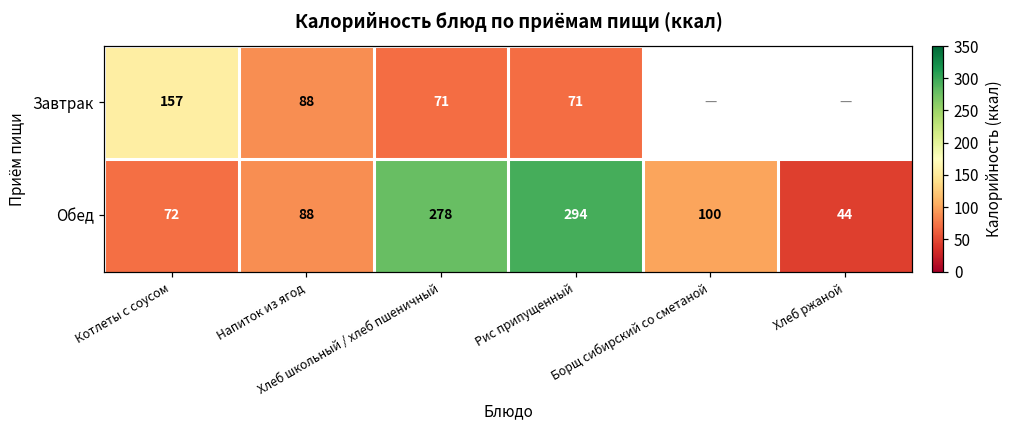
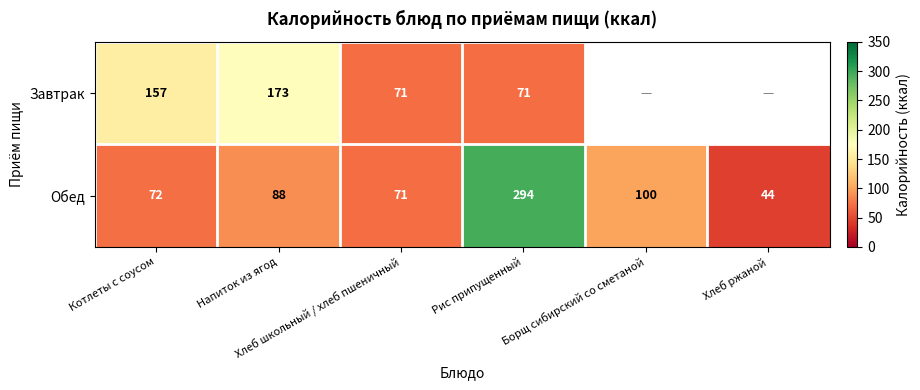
Завтрак, Напиток из ягод: 88 -> 173
Обед, Хлеб школьный / хлеб пшеничный: 278 -> 71
